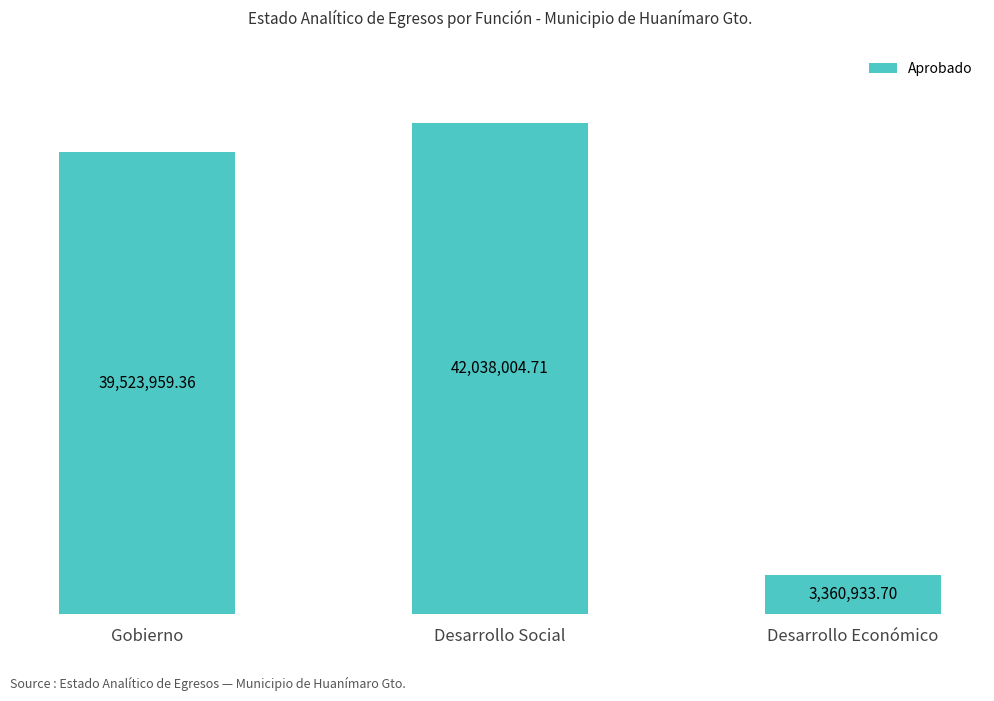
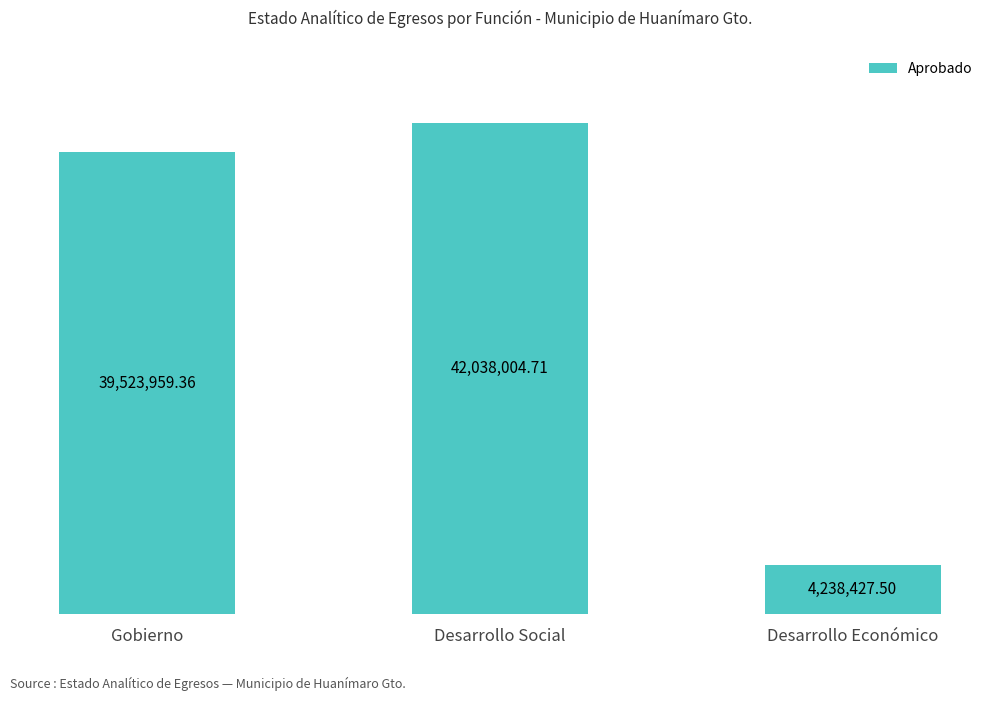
Desarrollo Económico: 3,360,933.70 -> 4,238,427.50
